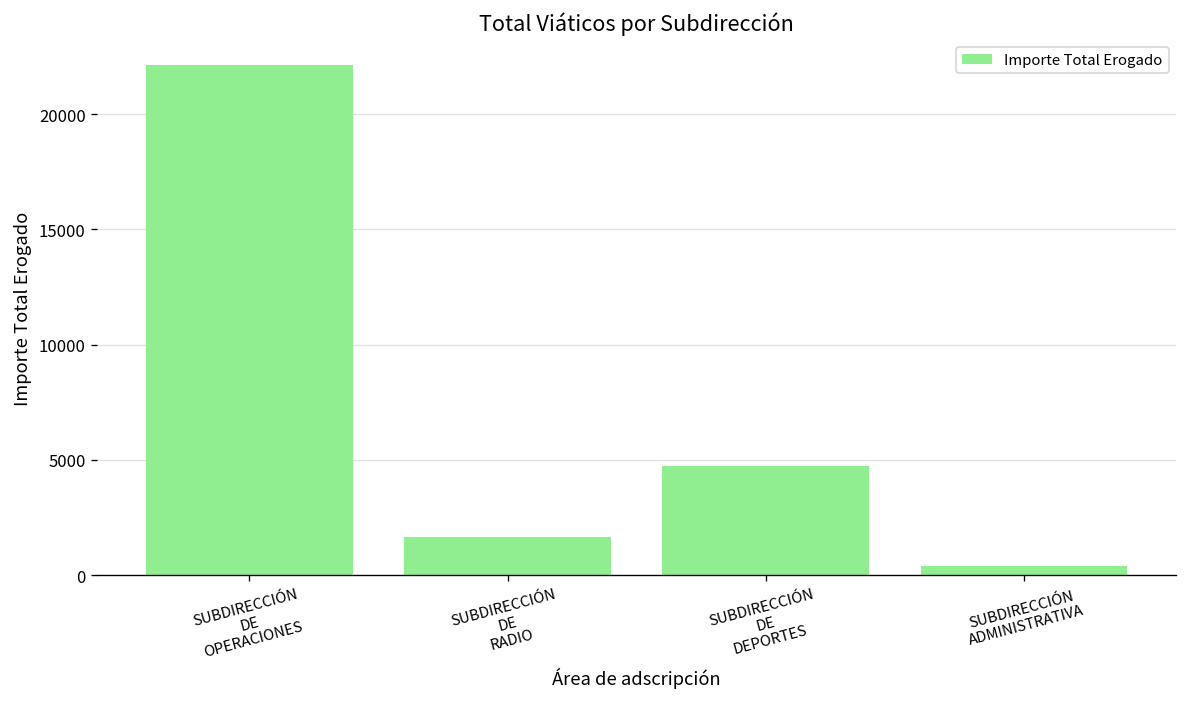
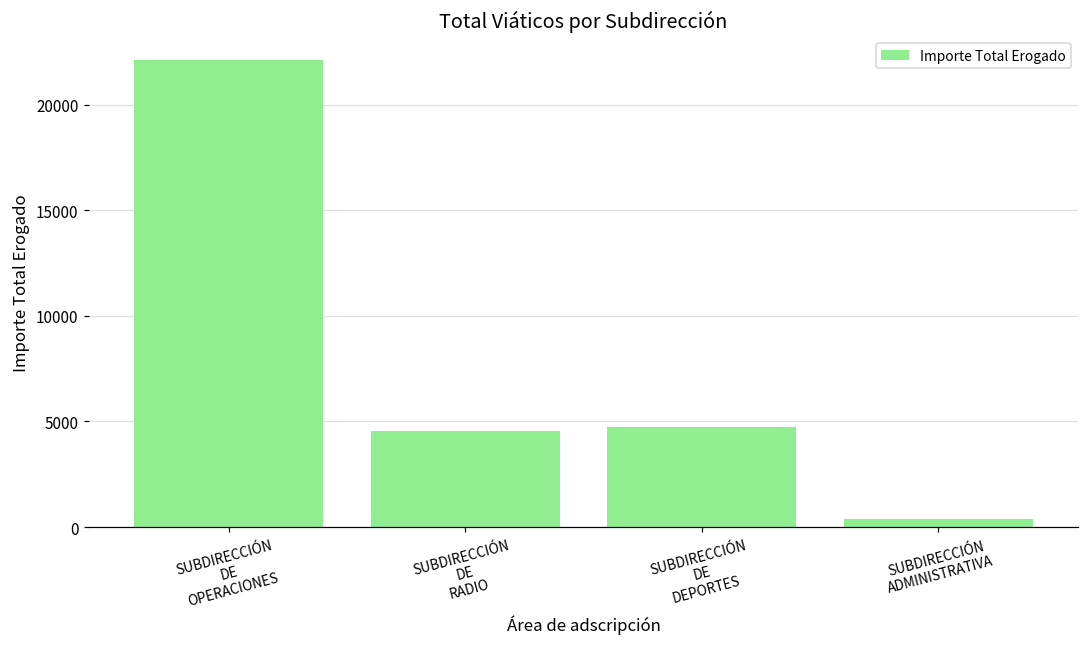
SUBDIRECCIÓN DE RADIO: 1700 -> 4500
